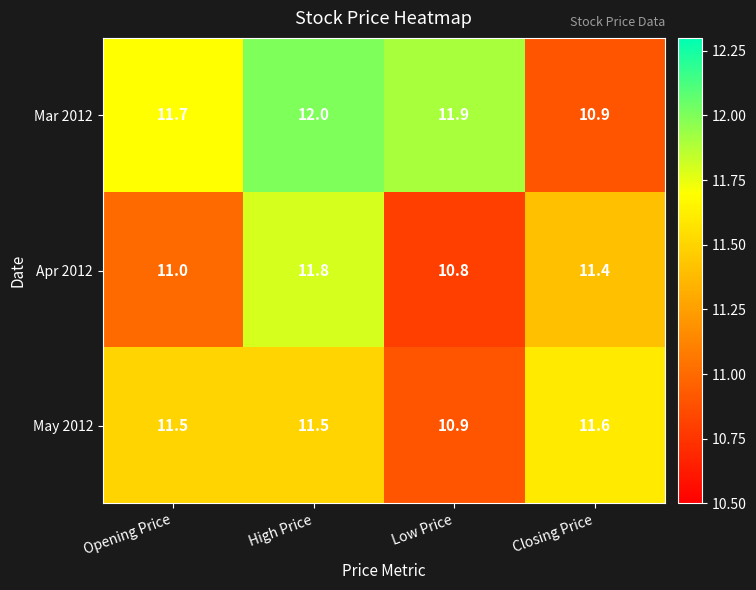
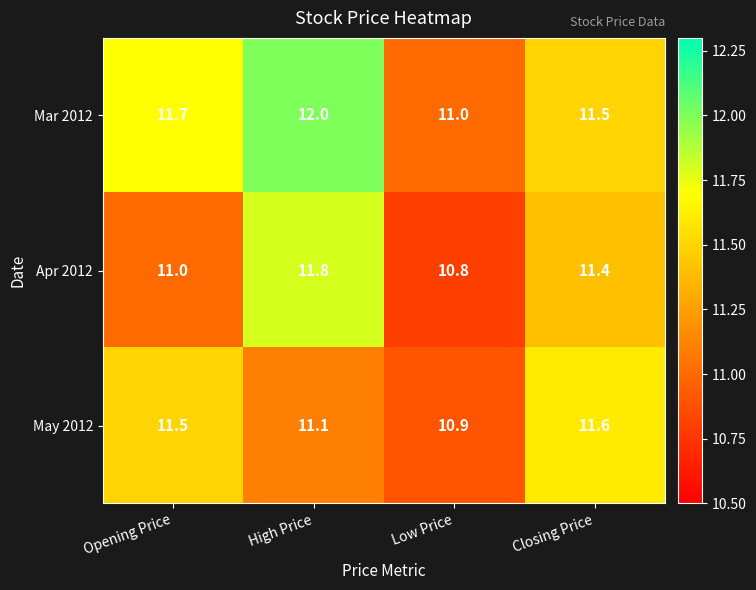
Mar 2012, Low Price: 11.9 -> 11.0
Mar 2012, Closing Price: 10.9 -> 11.5
May 2012, High Price: 11.5 -> 11.1
